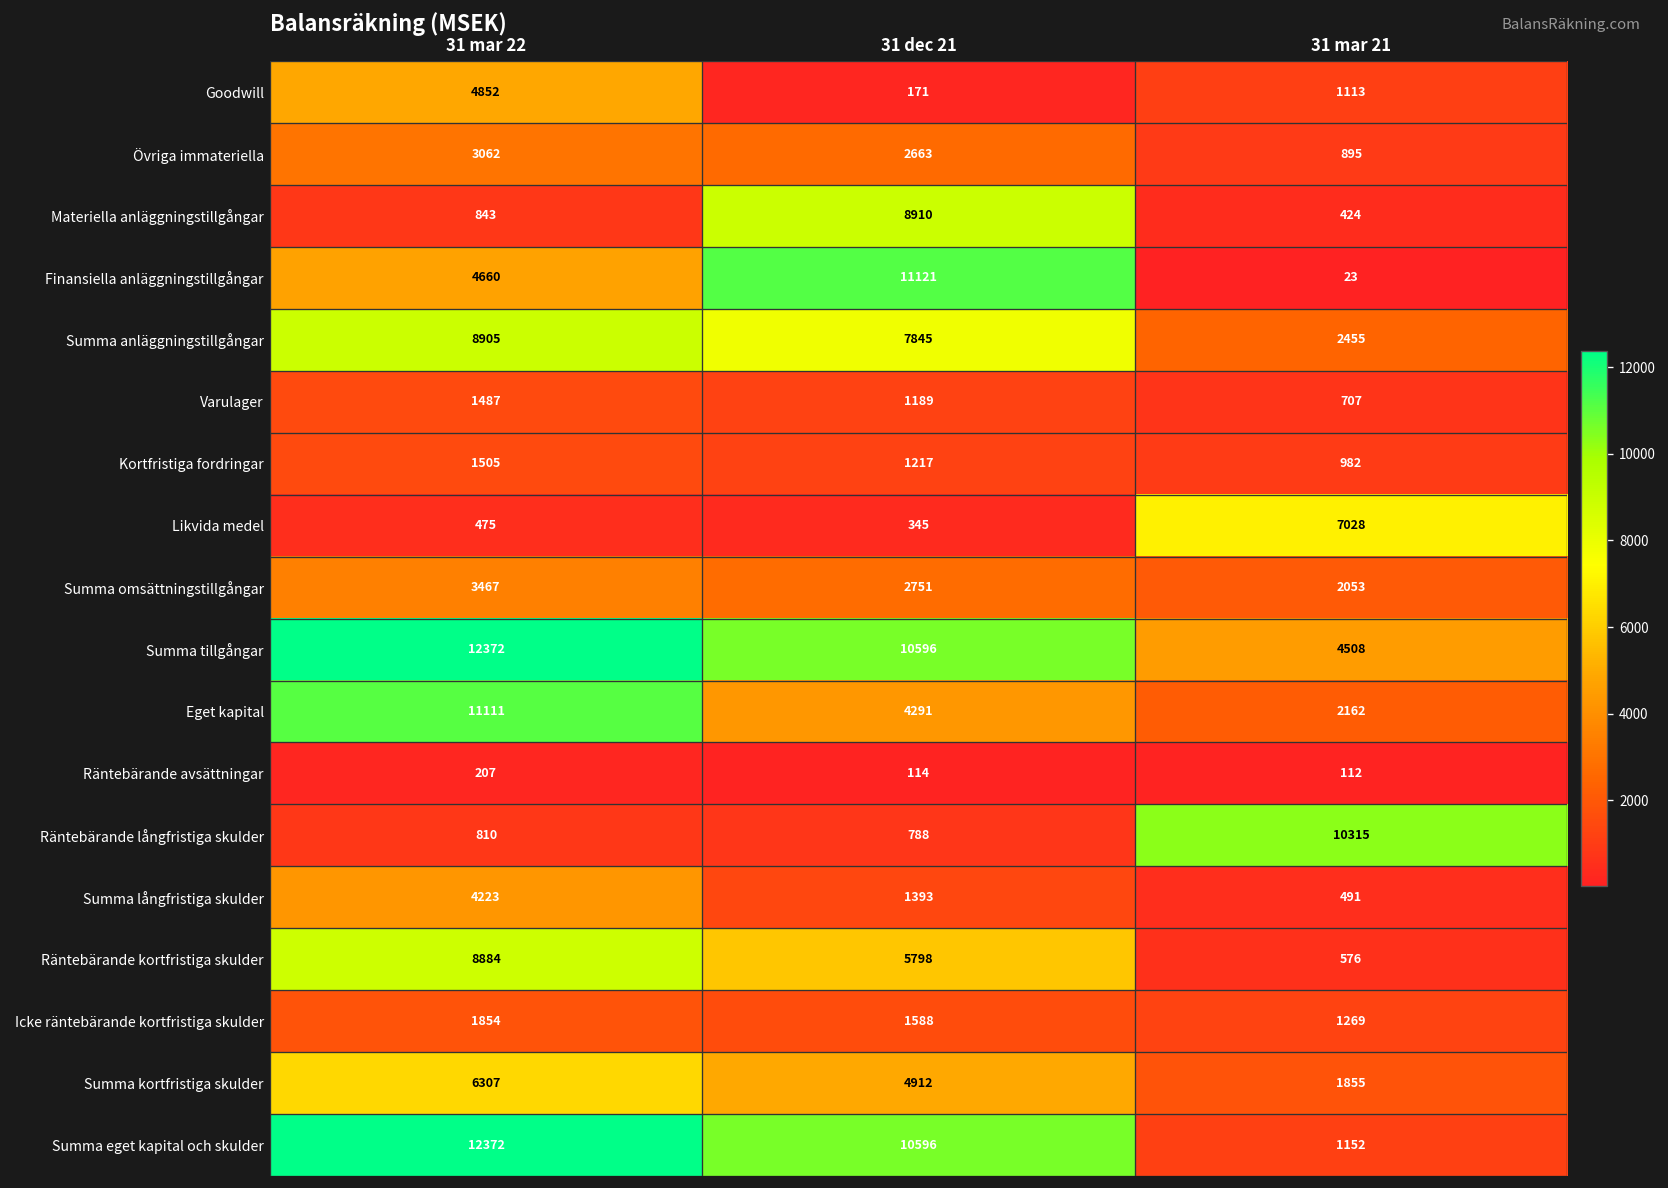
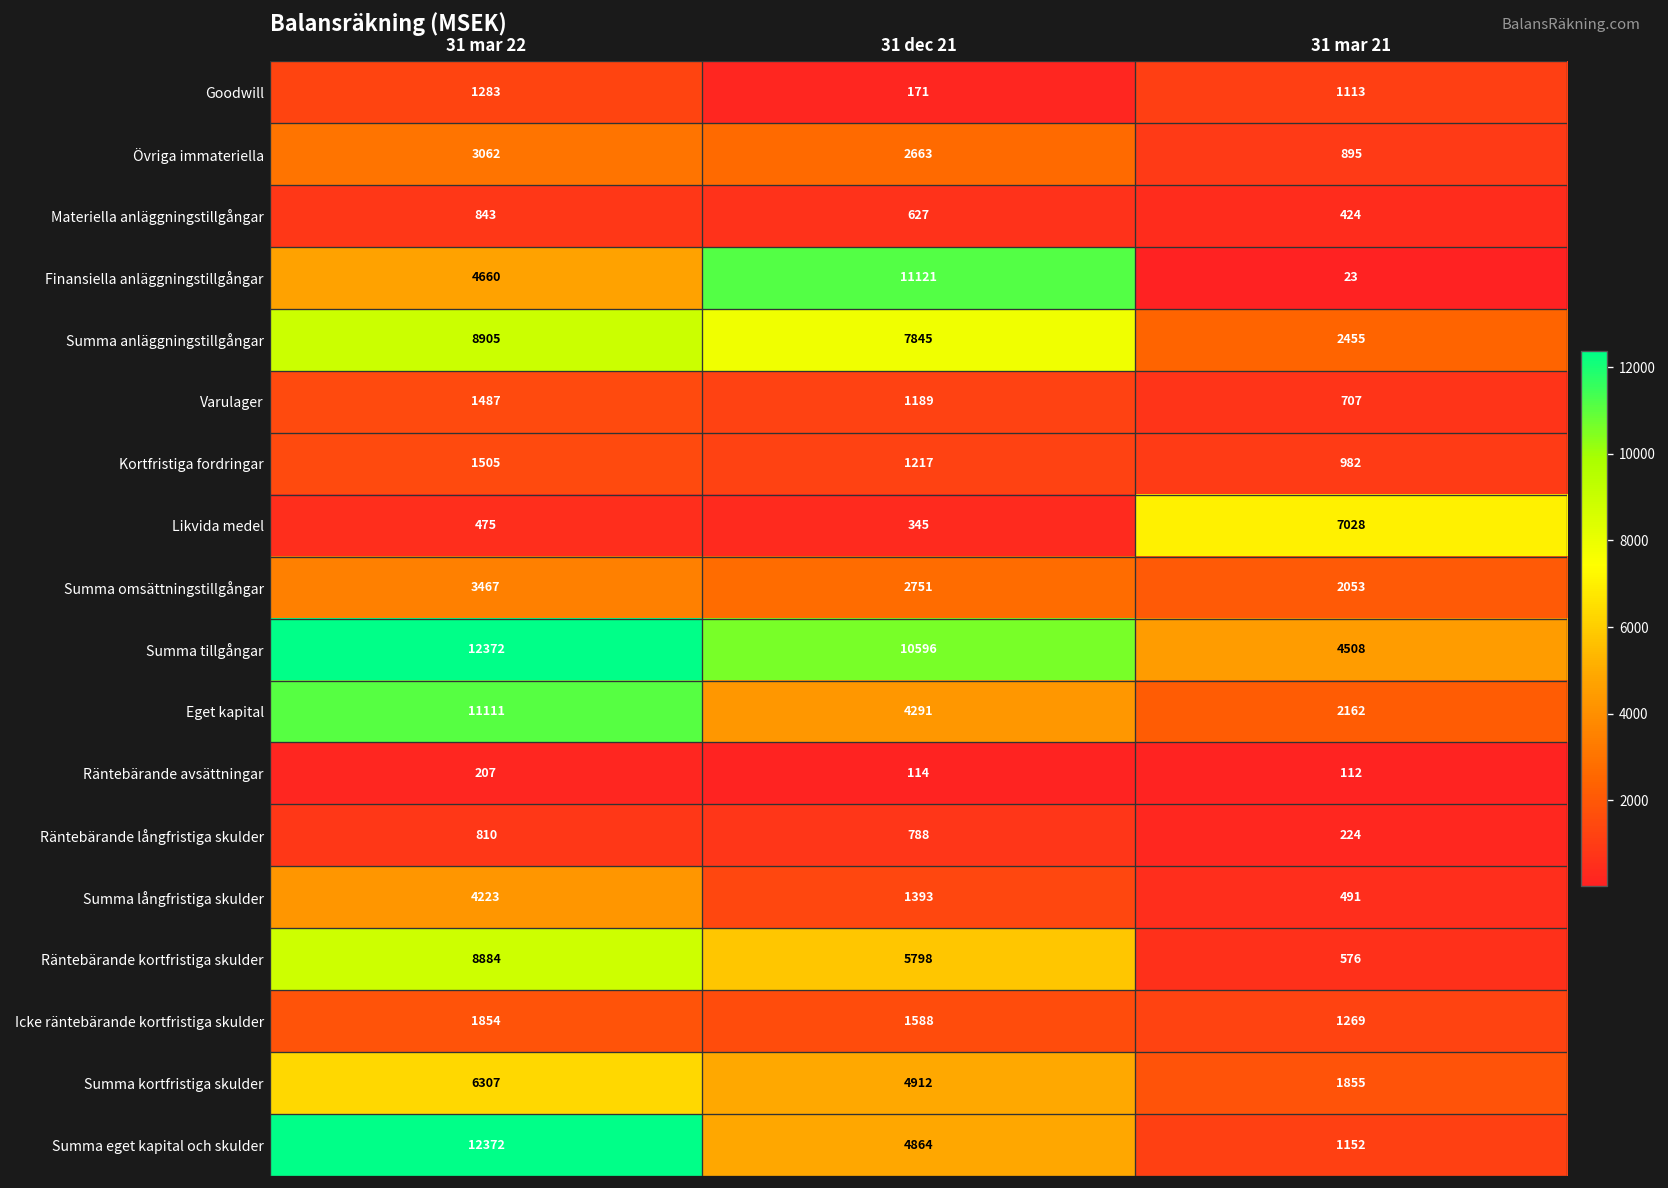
Goodwill, 31 mar 22: 4852 -> 1283
Materiella anläggningstillgångar, 31 dec 21: 8910 -> 627
Räntebärande långfristiga skulder, 31 mar 21: 10315 -> 224
Summa eget kapital och skulder, 31 dec 21: 10596 -> 4864
